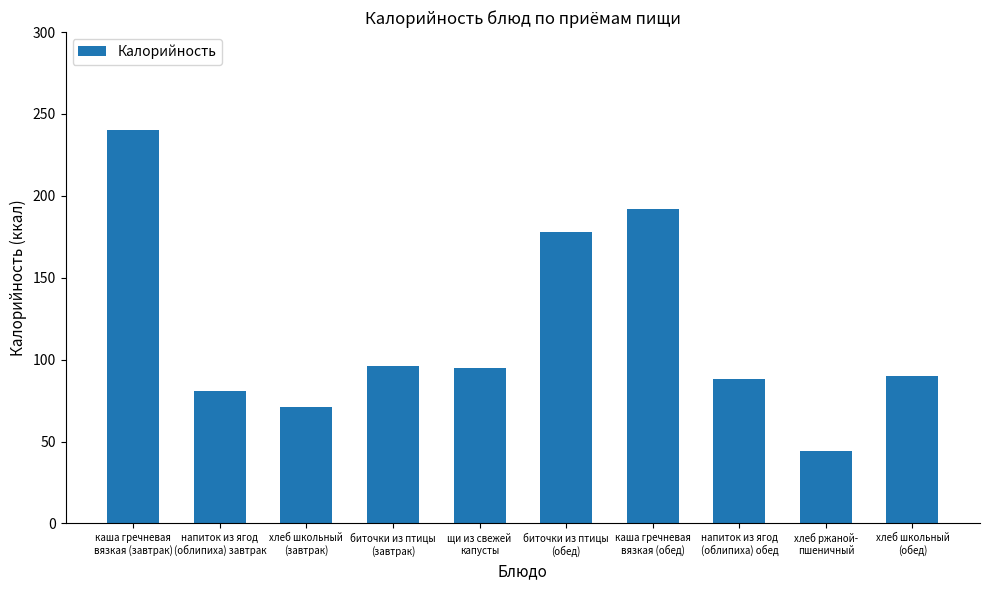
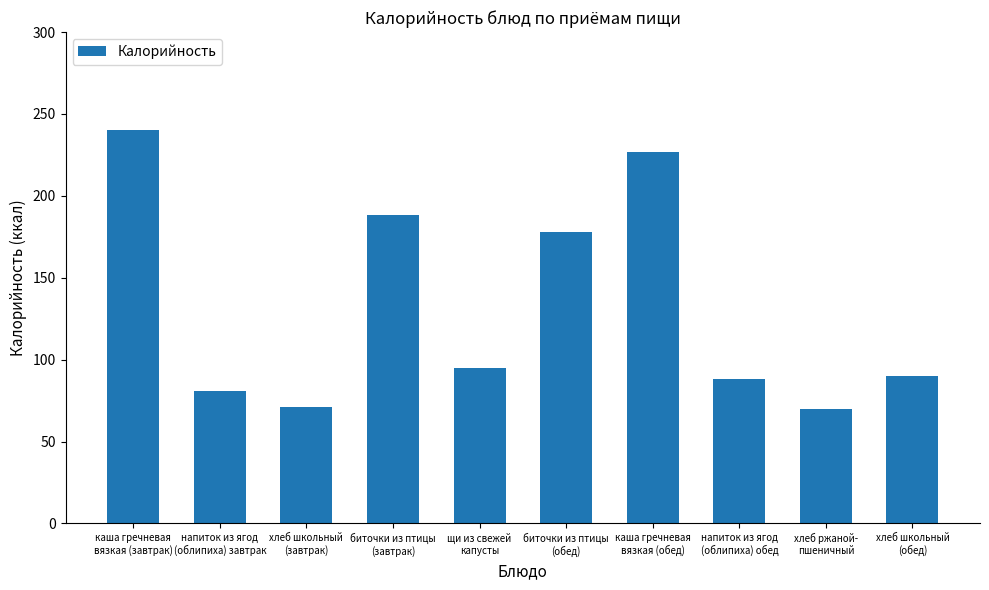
биточки из птицы (завтрак): 96 -> 188
каша гречневая вязкая (обед): 192 -> 227
хлеб ржаной- пшеничный: 44 -> 70
